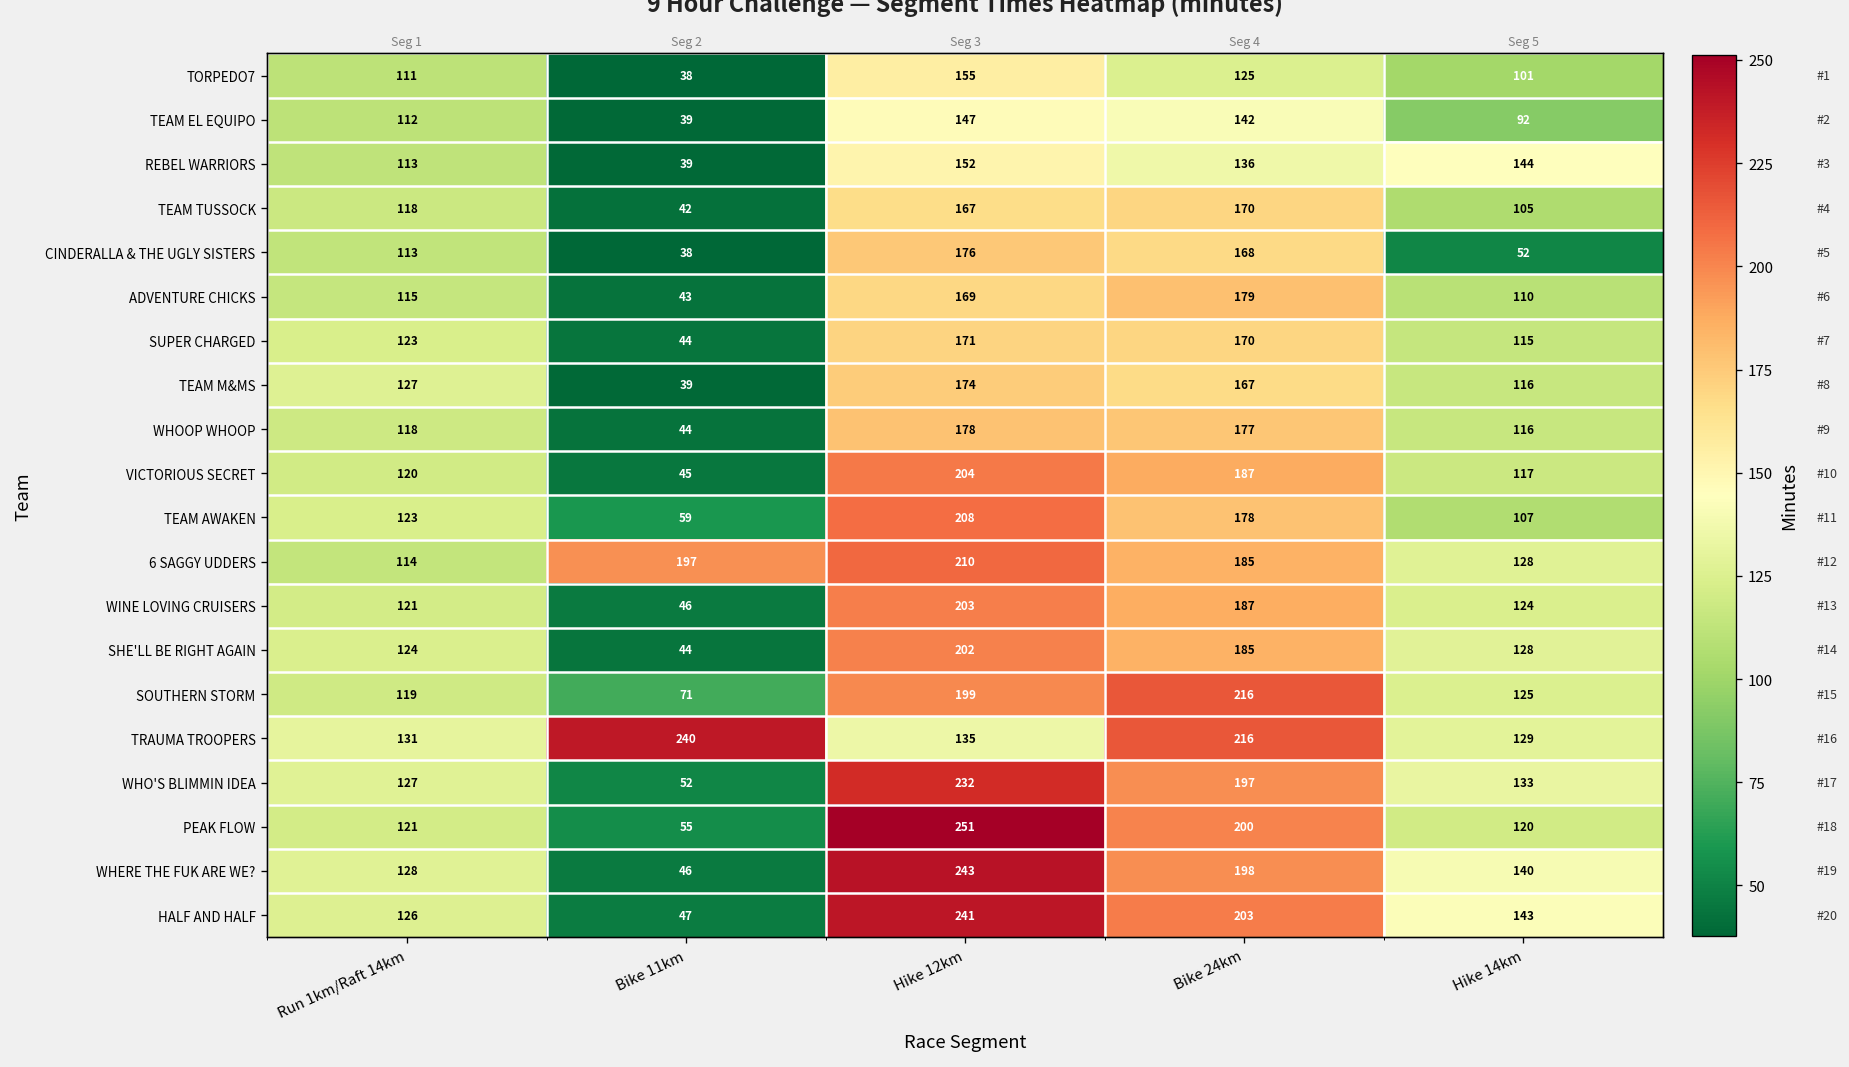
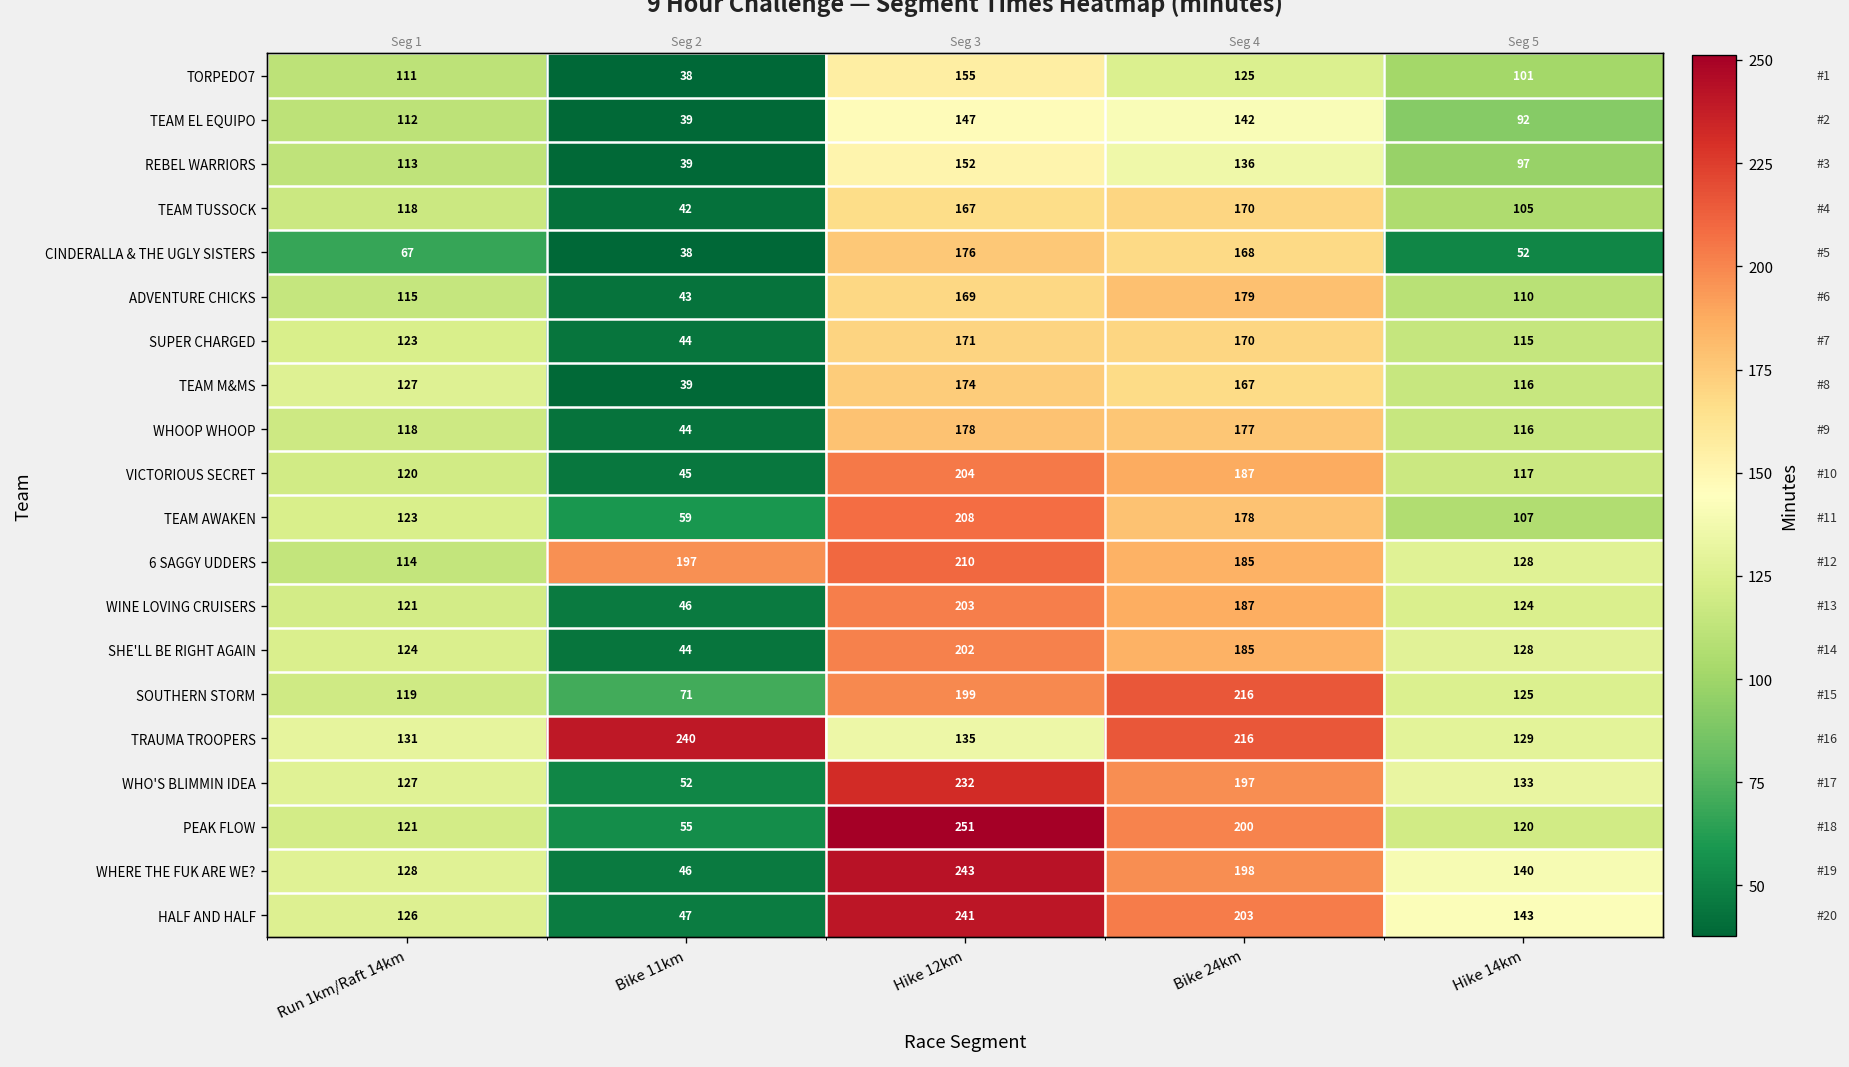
REBEL WARRIORS, Hike 14km: 144 -> 97
CINDERALLA & THE UGLY SISTERS, Run 1km/Raft 14km: 113 -> 67
